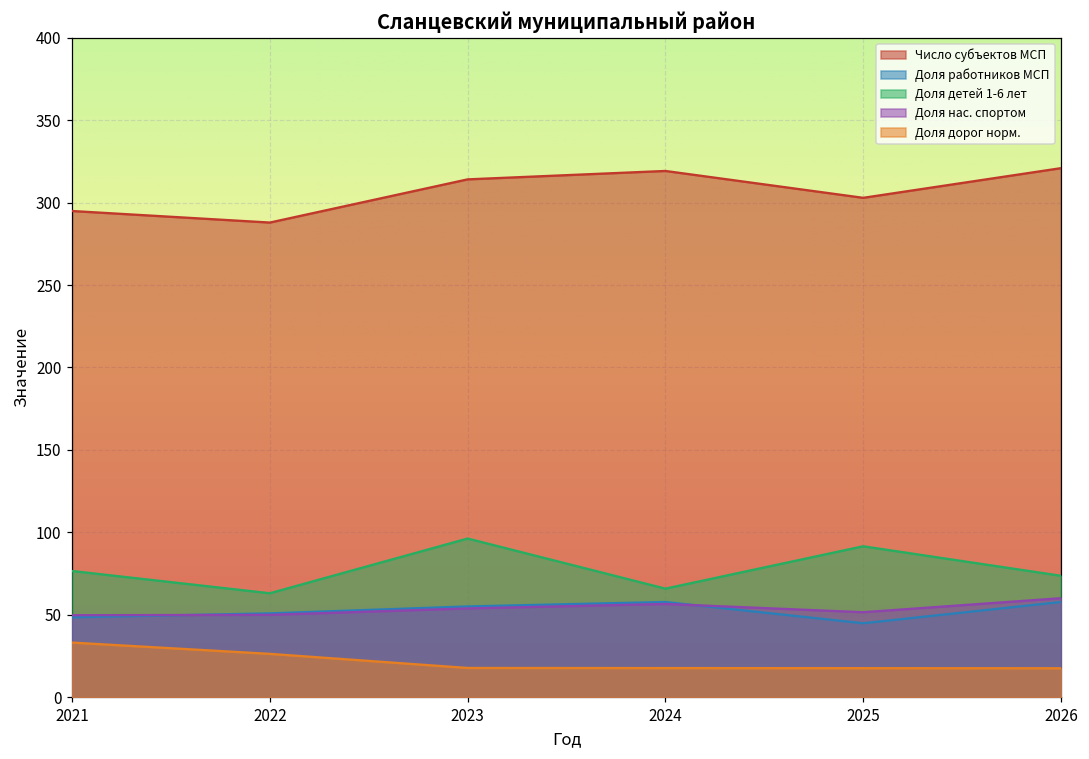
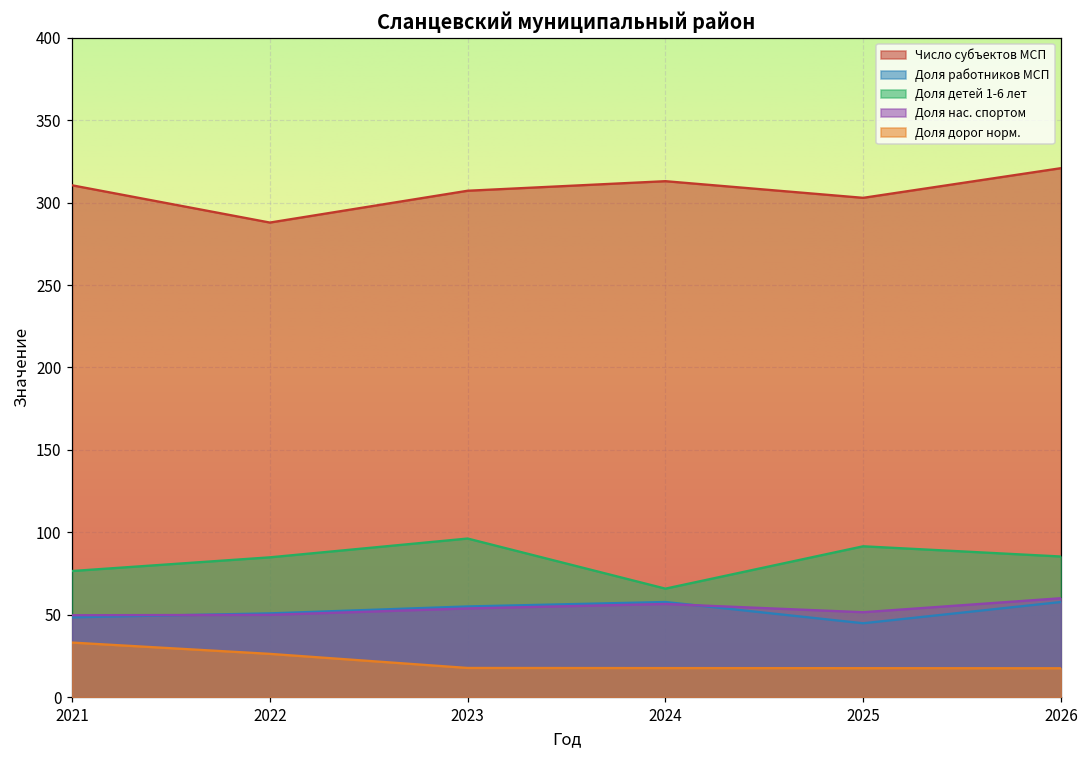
Число субъектов МСП, 2021: 295 -> 311
Доля детей 1-6 лет, 2022: 63 -> 85
Число субъектов МСП, 2023: 314 -> 307
Число субъектов МСП, 2024: 319 -> 313
Доля детей 1-6 лет, 2026: 74 -> 85
